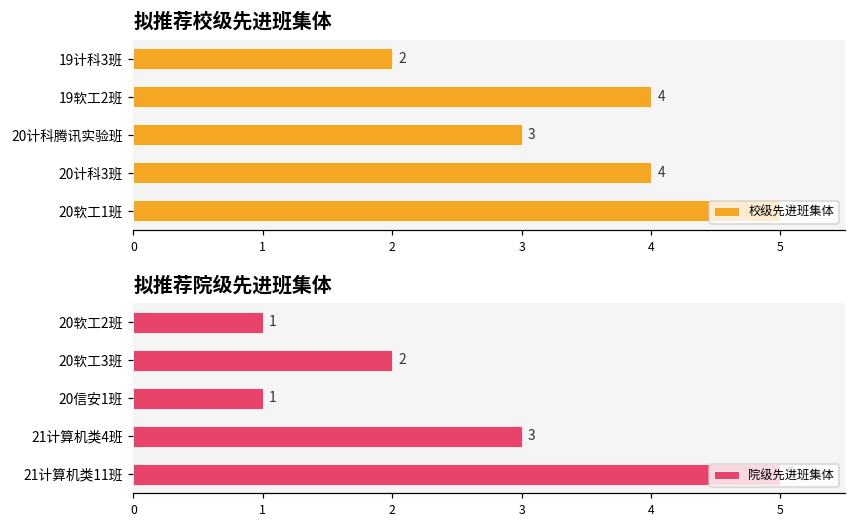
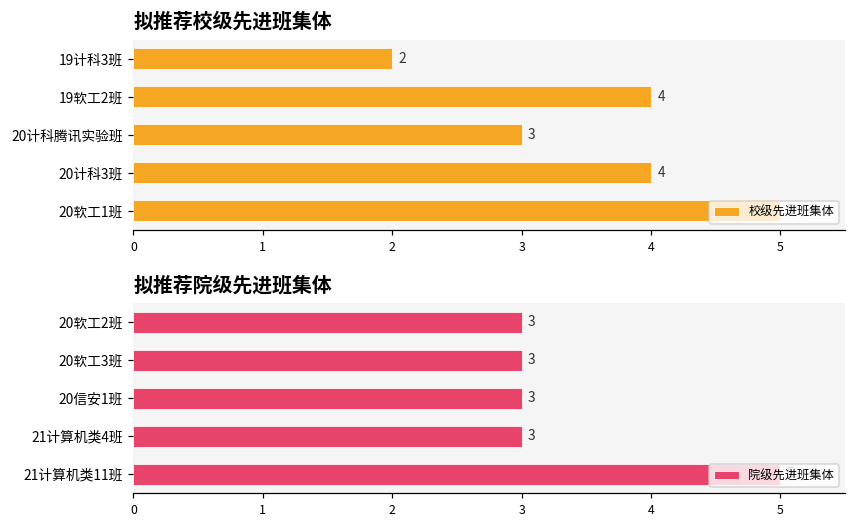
拟推荐院级先进班集体, 20软工2班: 1 -> 3
拟推荐院级先进班集体, 20软工3班: 2 -> 3
拟推荐院级先进班集体, 20信安1班: 1 -> 3
